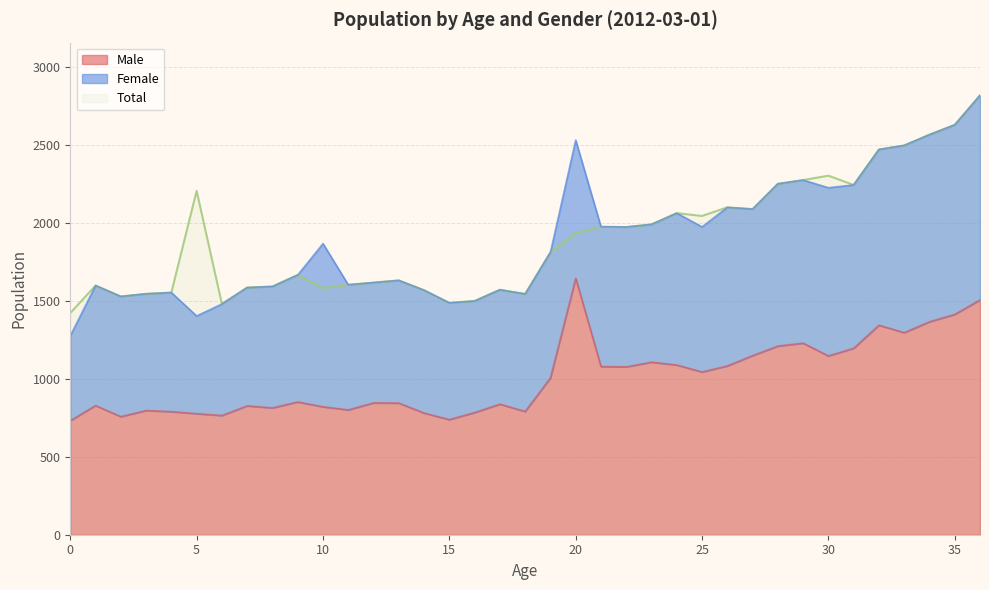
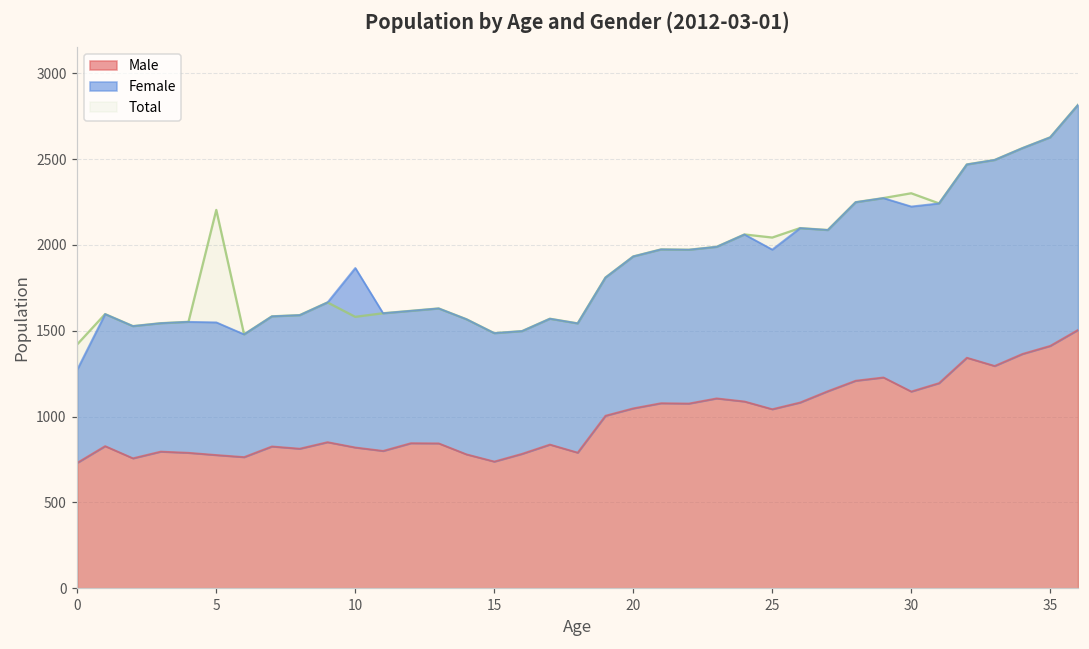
Female, 5: 630 -> 770
Male, 20: 1640 -> 1050
